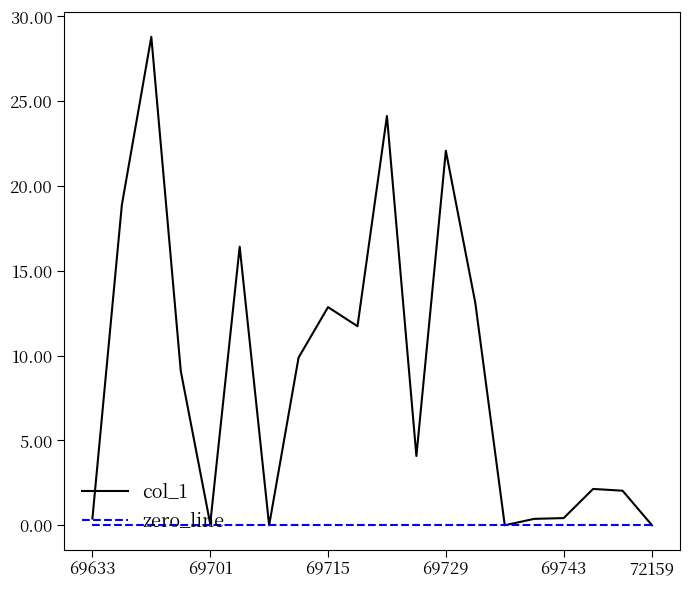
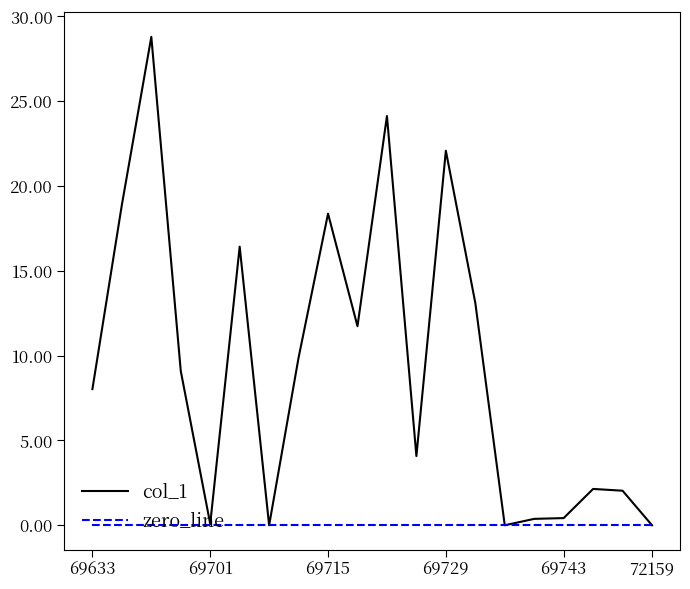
col_1, 69633: 0.4 -> 8.0
col_1, 69715: 12.9 -> 18.4
